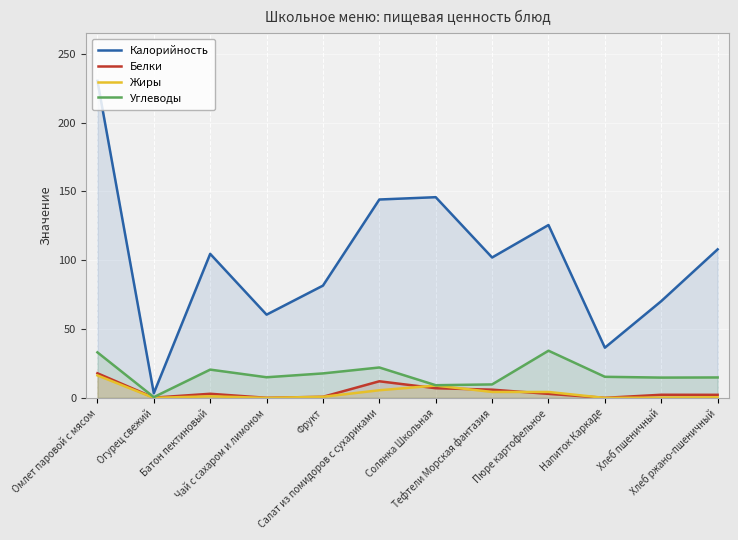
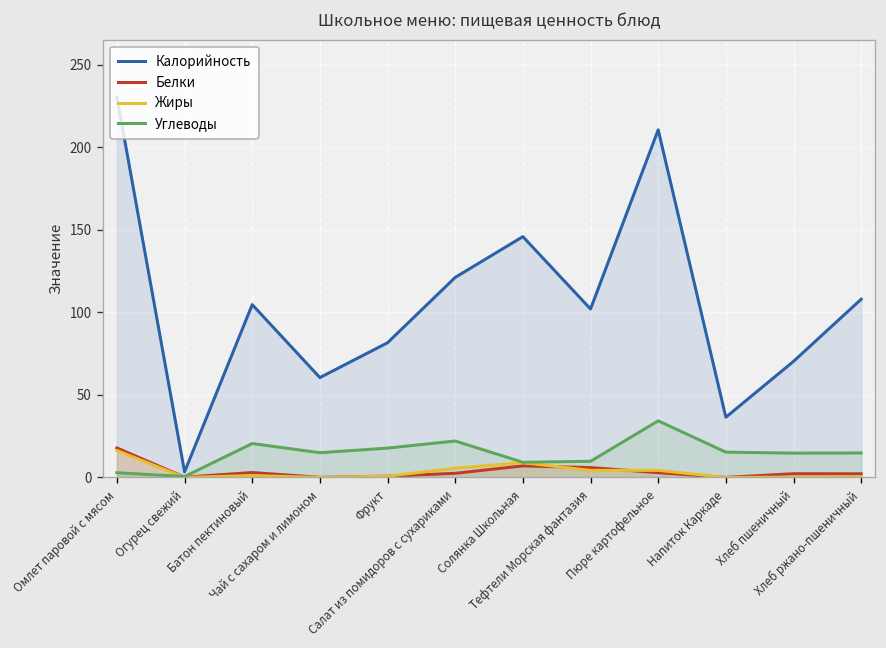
Углеводы, Омлет паровой с мясом: 33 -> 3
Калорийность, Салат из помидоров с сухариками: 144 -> 121
Белки, Салат из помидоров с сухариками: 12 -> 3
Калорийность, Пюре картофельное: 126 -> 211
